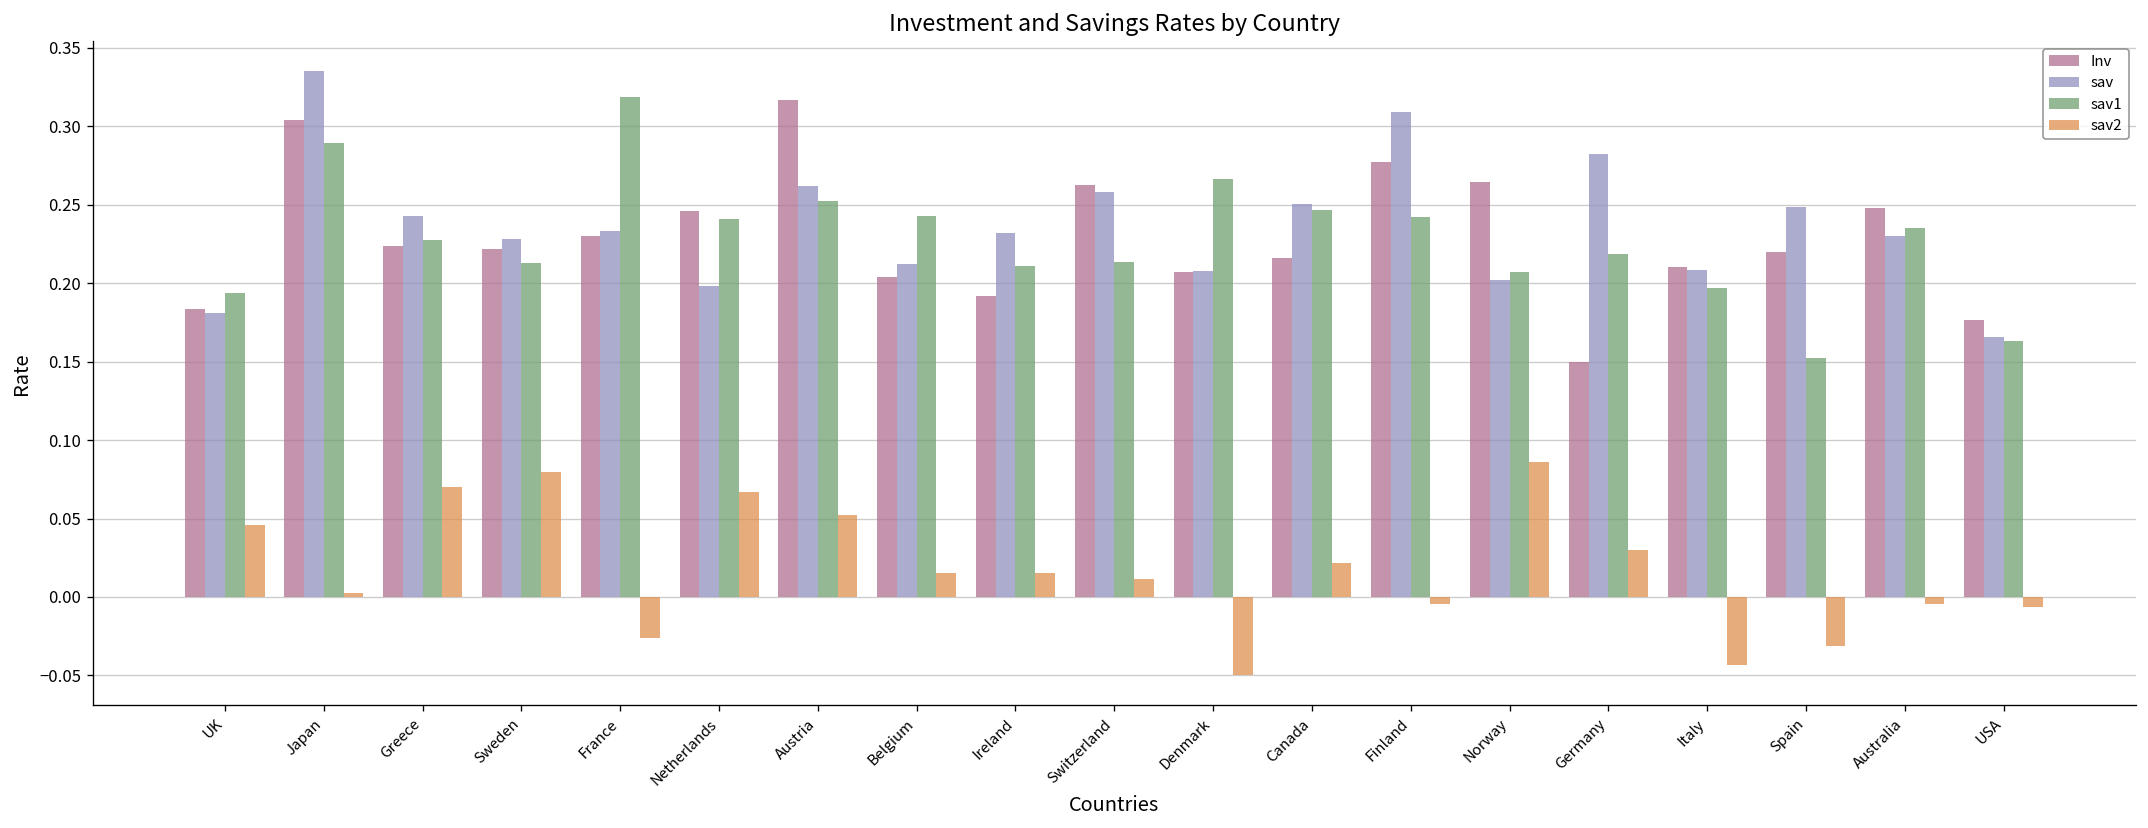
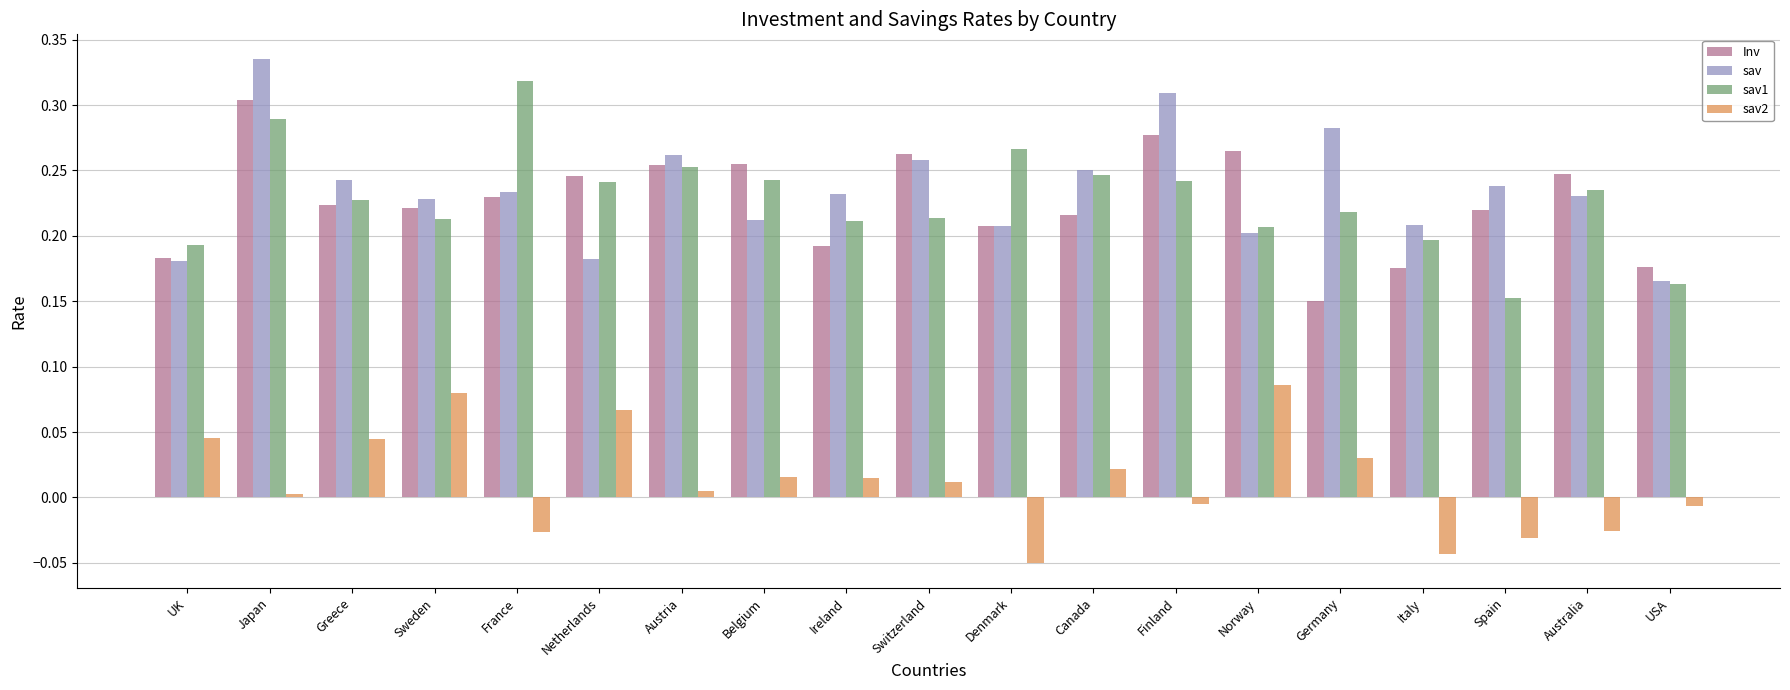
sav2, Greece: 0.070 -> 0.045
sav, Netherlands: 0.198 -> 0.182
Inv, Austria: 0.316 -> 0.254
sav2, Austria: 0.052 -> 0.005
Inv, Belgium: 0.204 -> 0.255
Inv, Italy: 0.210 -> 0.175
sav, Spain: 0.248 -> 0.238
sav2, Australia: -0.005 -> -0.026
